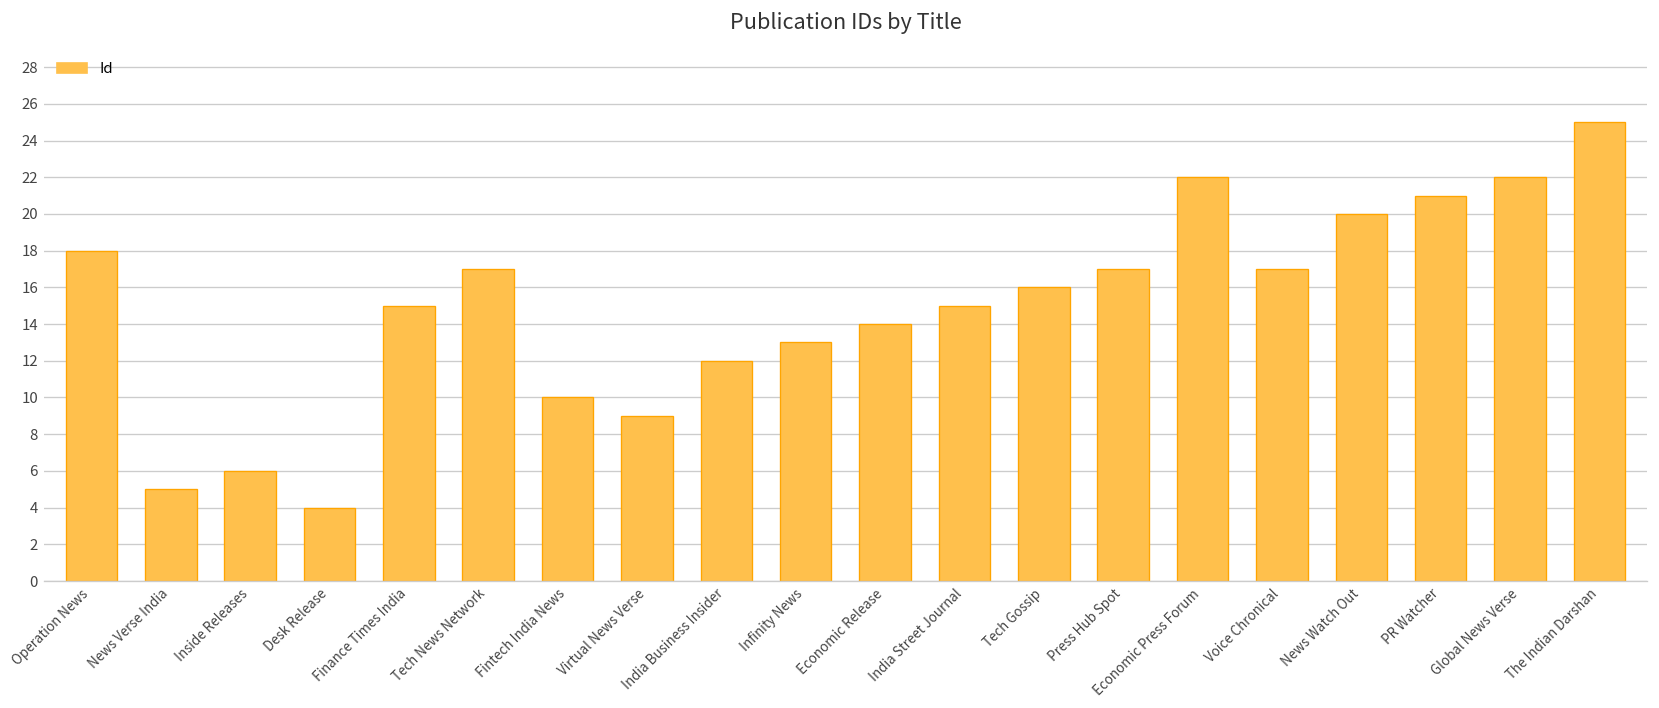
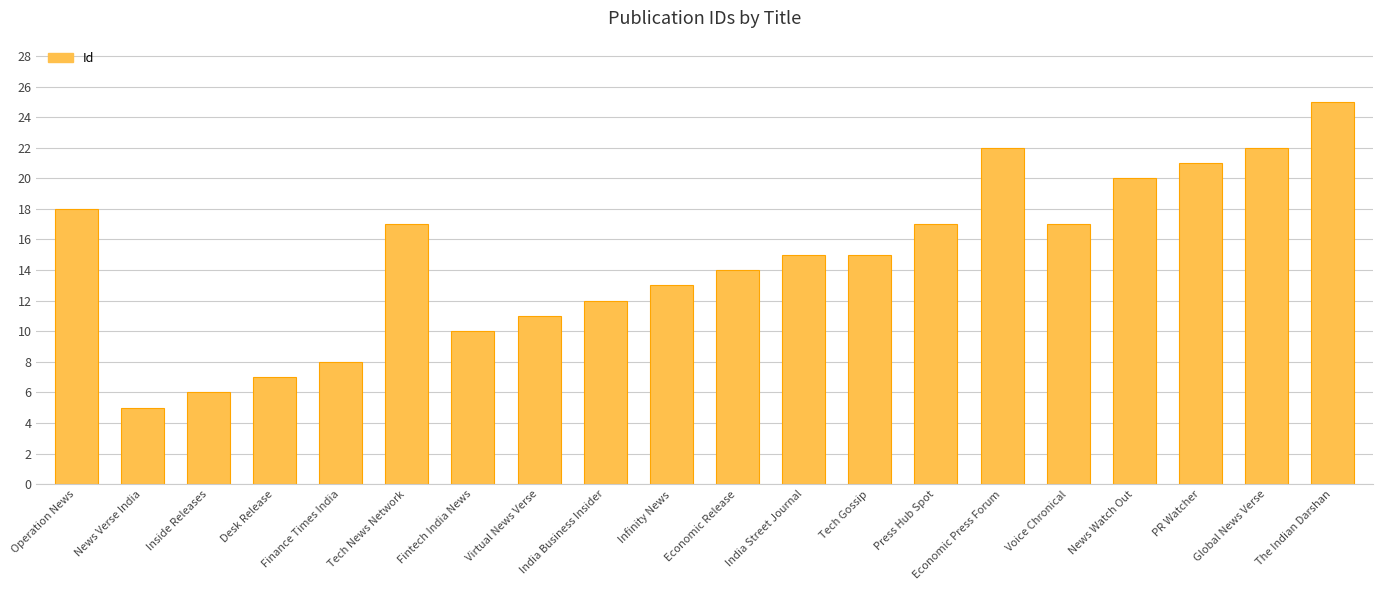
Desk Release: 4 -> 7
Finance Times India: 15 -> 8
Virtual News Verse: 9 -> 11
Tech Gossip: 16 -> 15
